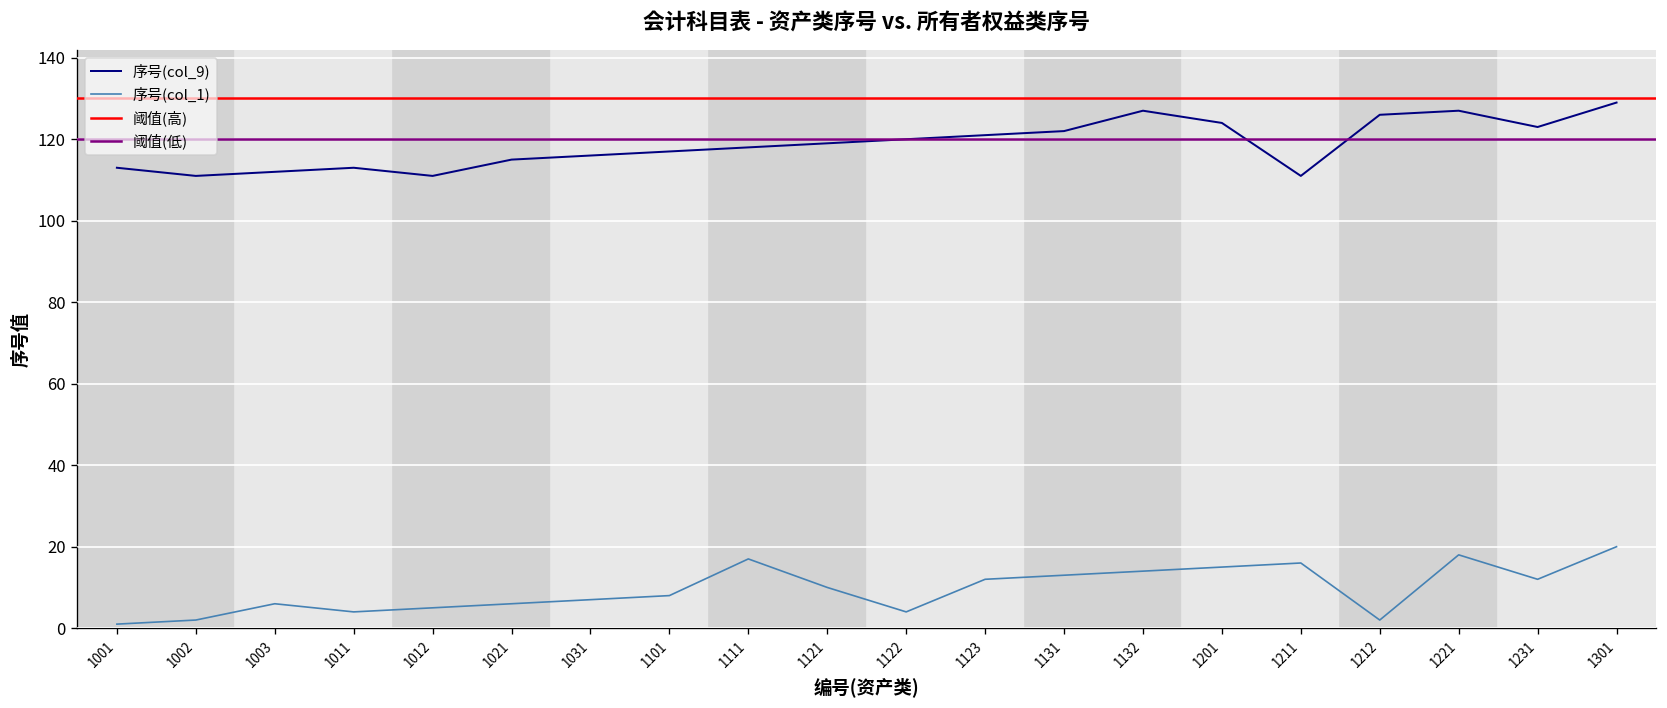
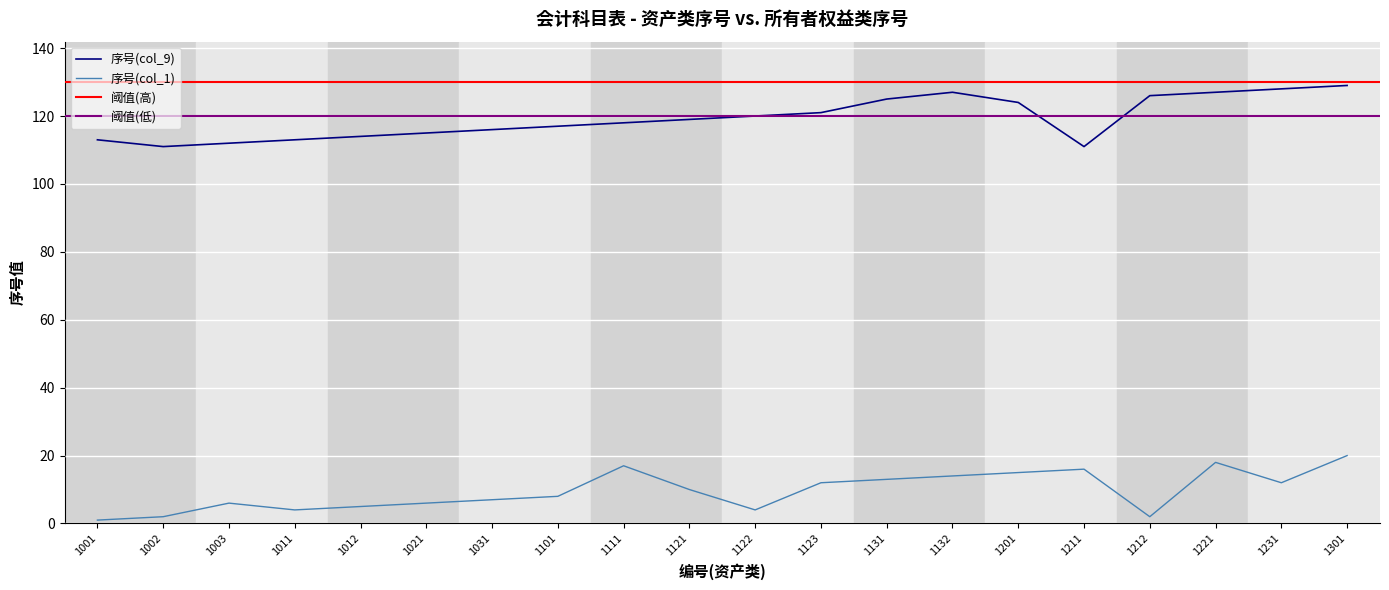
序号(col_9), 1012: 111 -> 114
序号(col_9), 1131: 122 -> 125
序号(col_9), 1231: 123 -> 128
